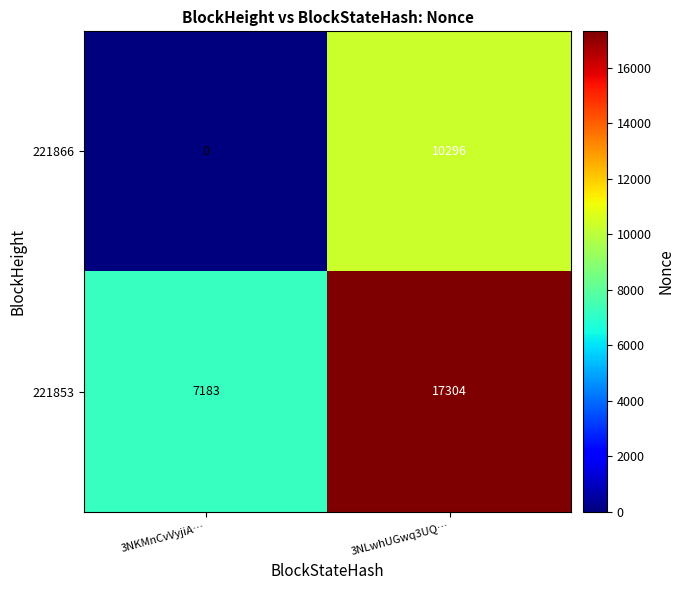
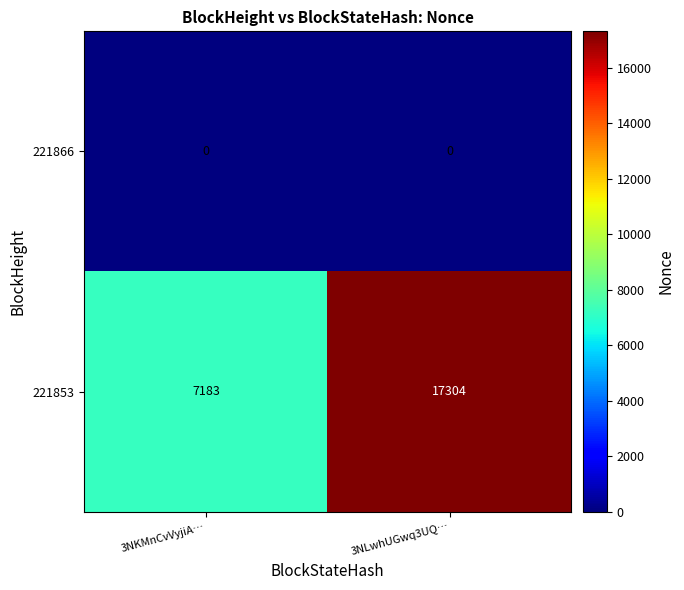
221866, 3NLwhUGwq3UQ…: 10296 -> 0
